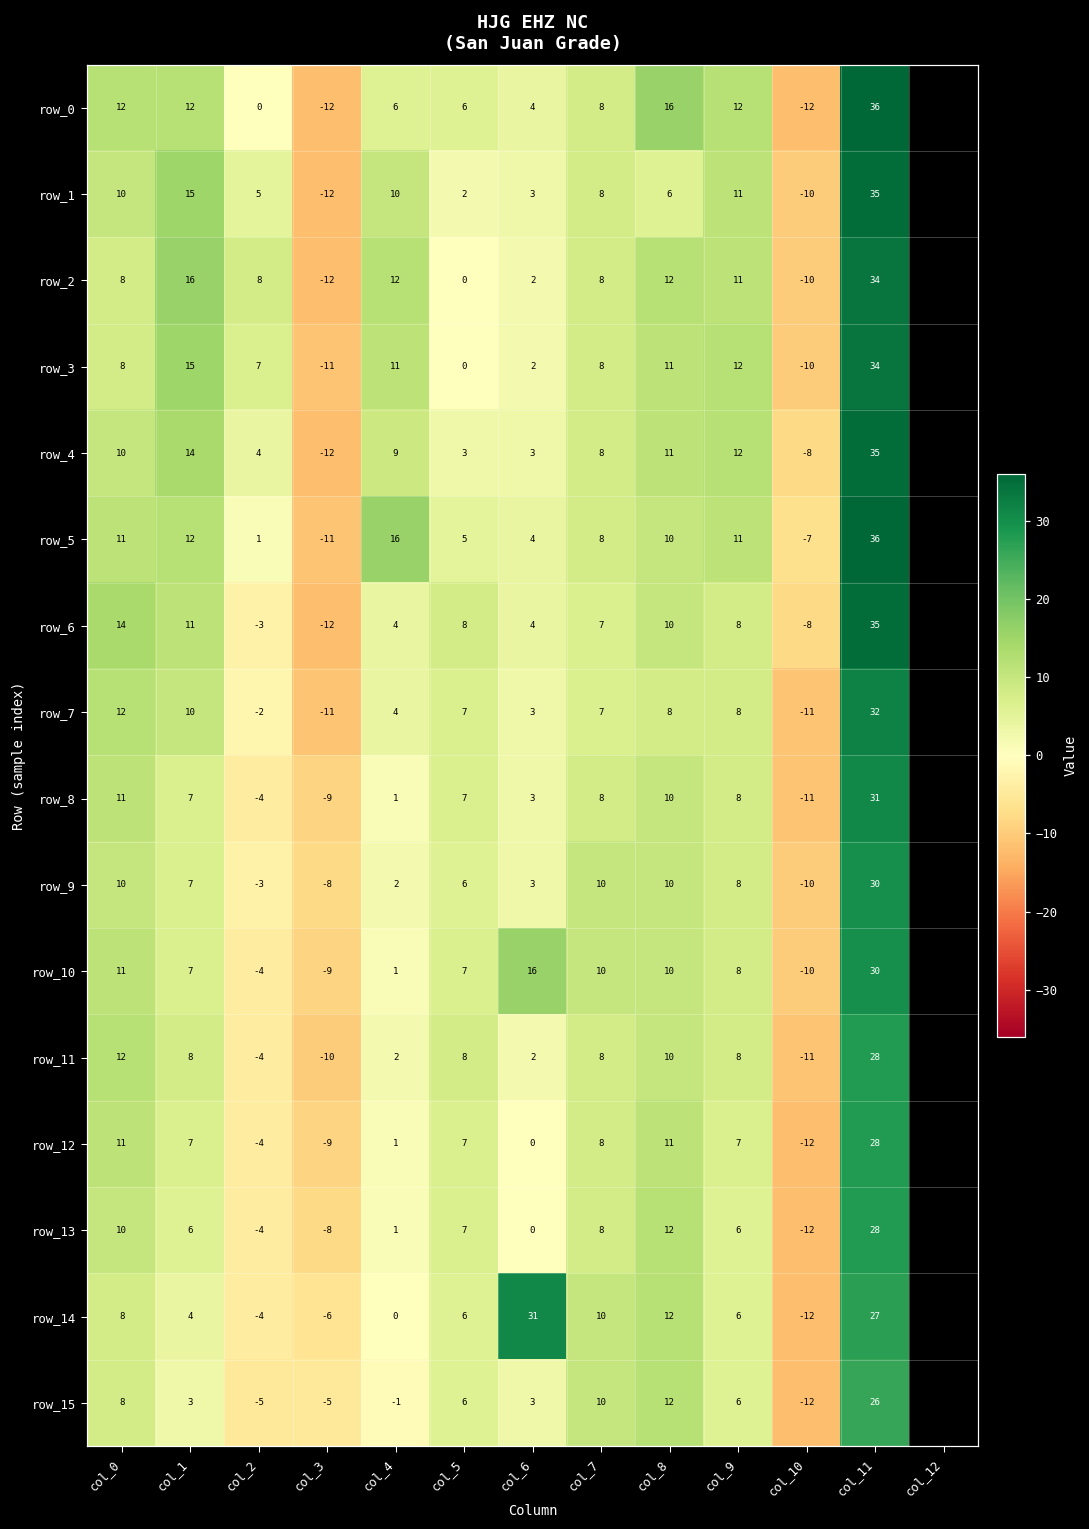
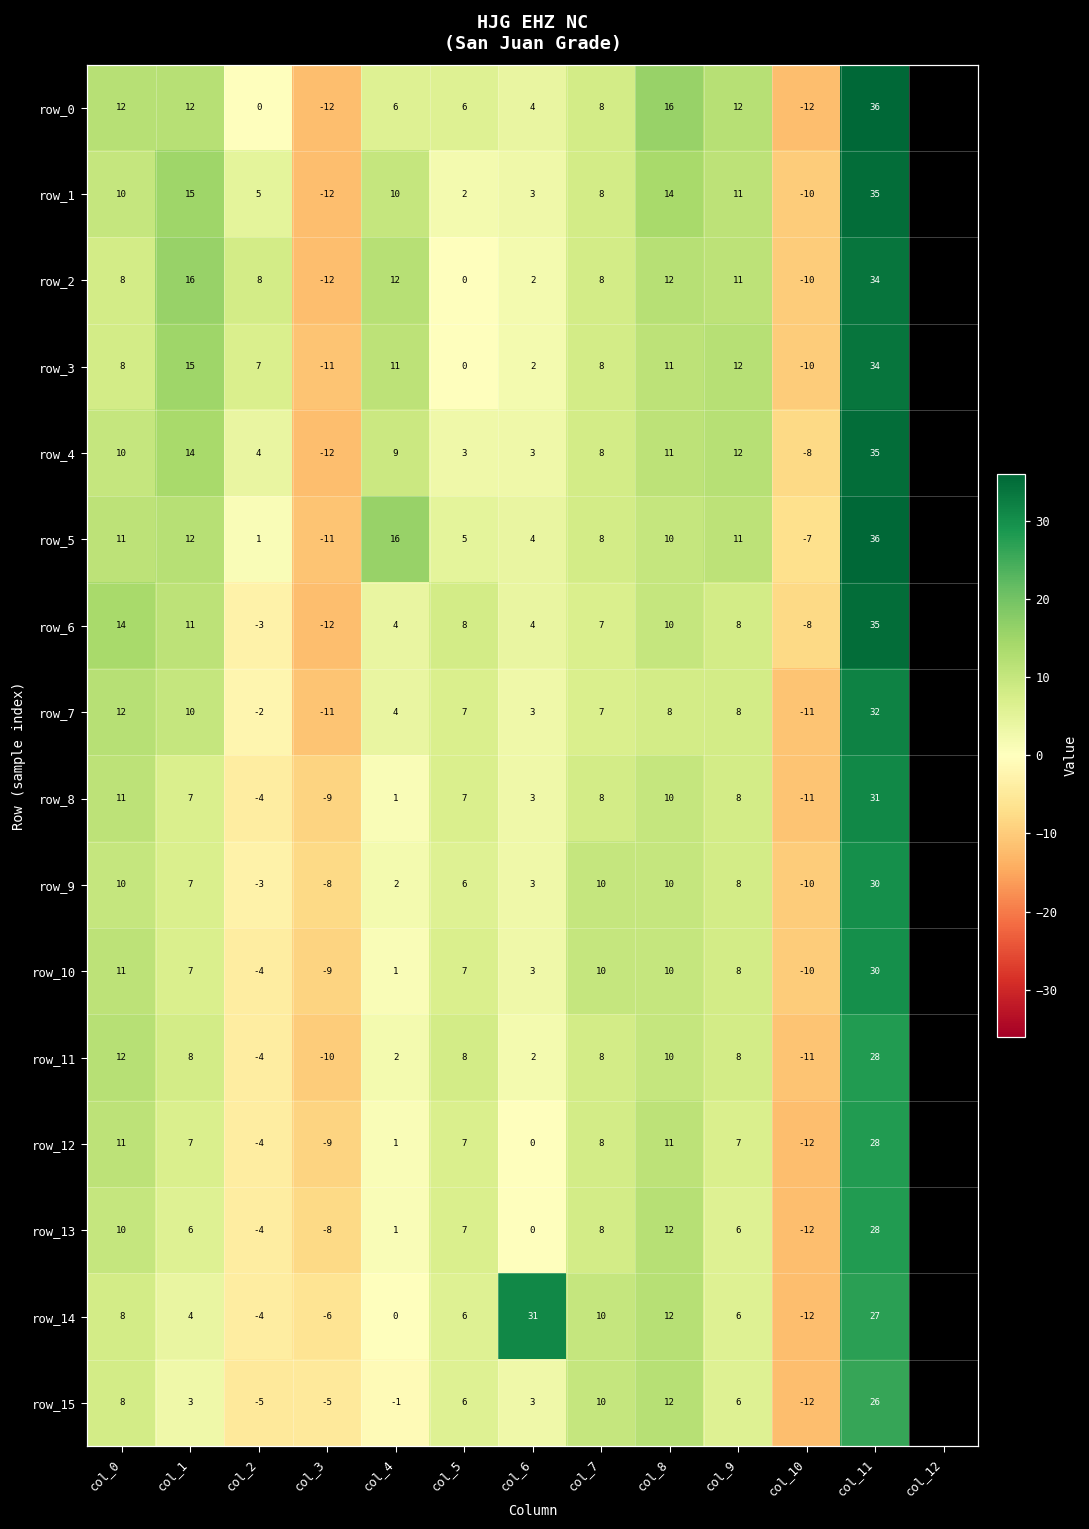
row_1, col_8: 6 -> 14
row_10, col_6: 16 -> 3
